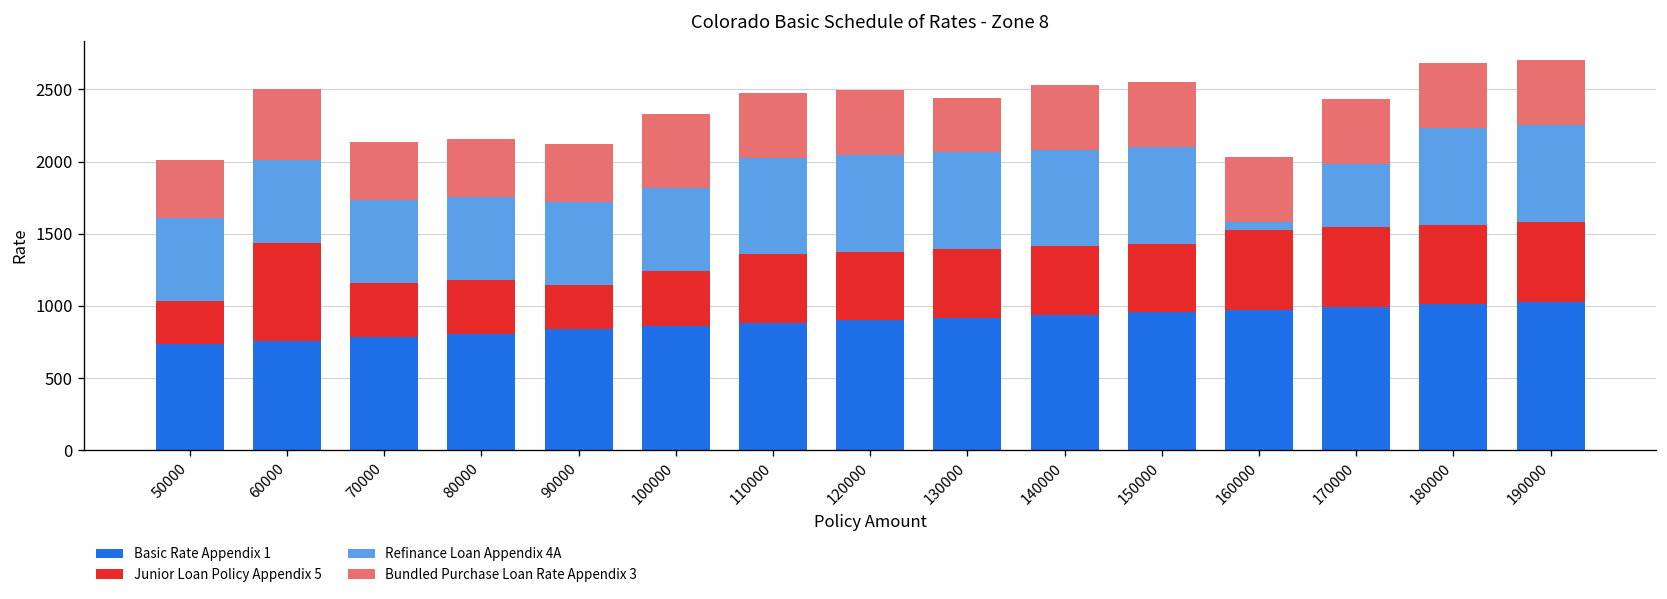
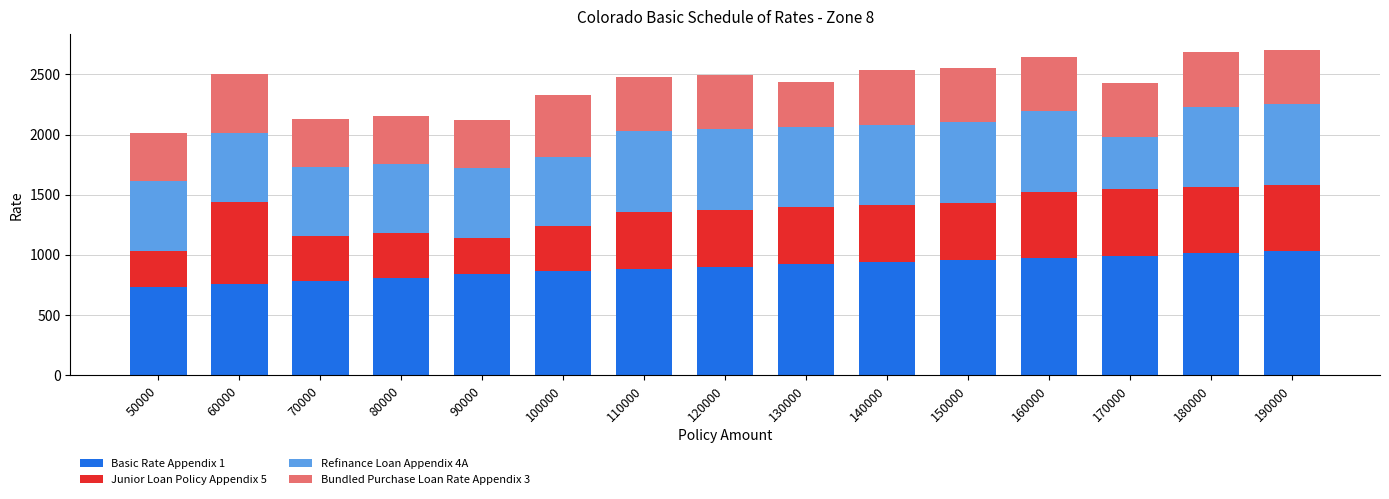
Refinance Loan Appendix 4A, 160000: 60 -> 670
